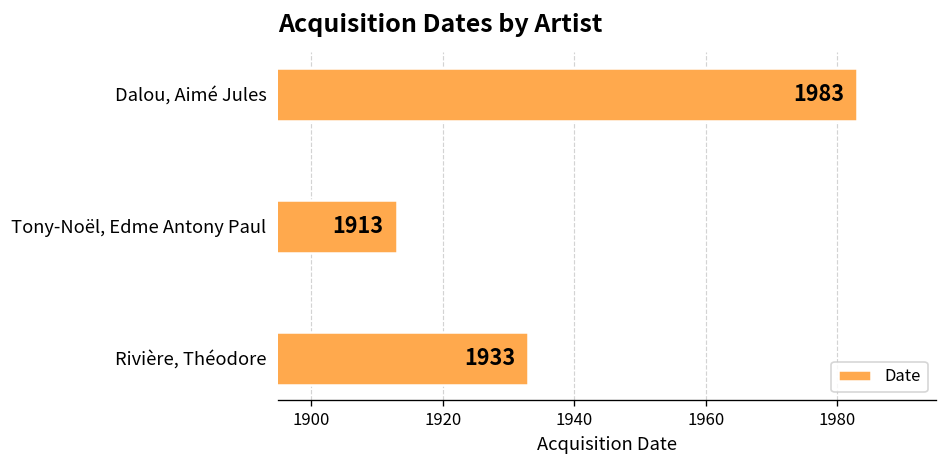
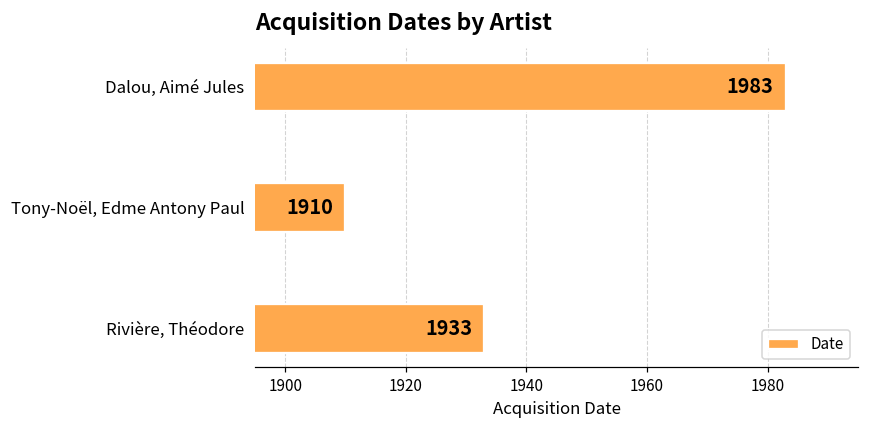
Tony-Noël, Edme Antony Paul: 1913 -> 1910
